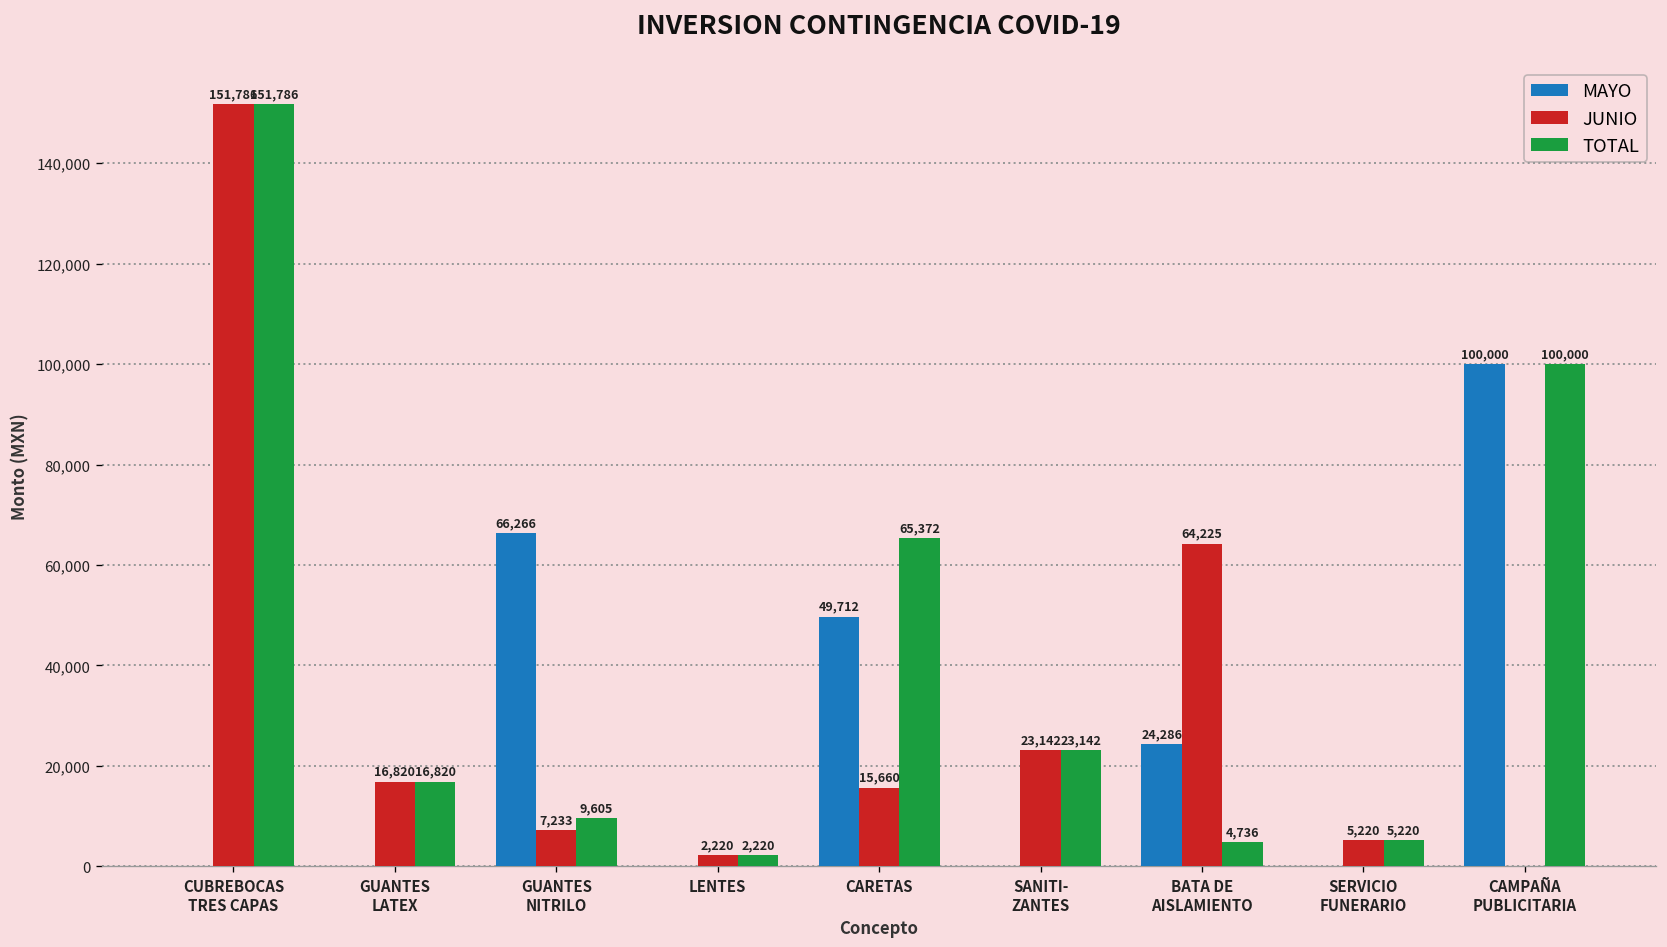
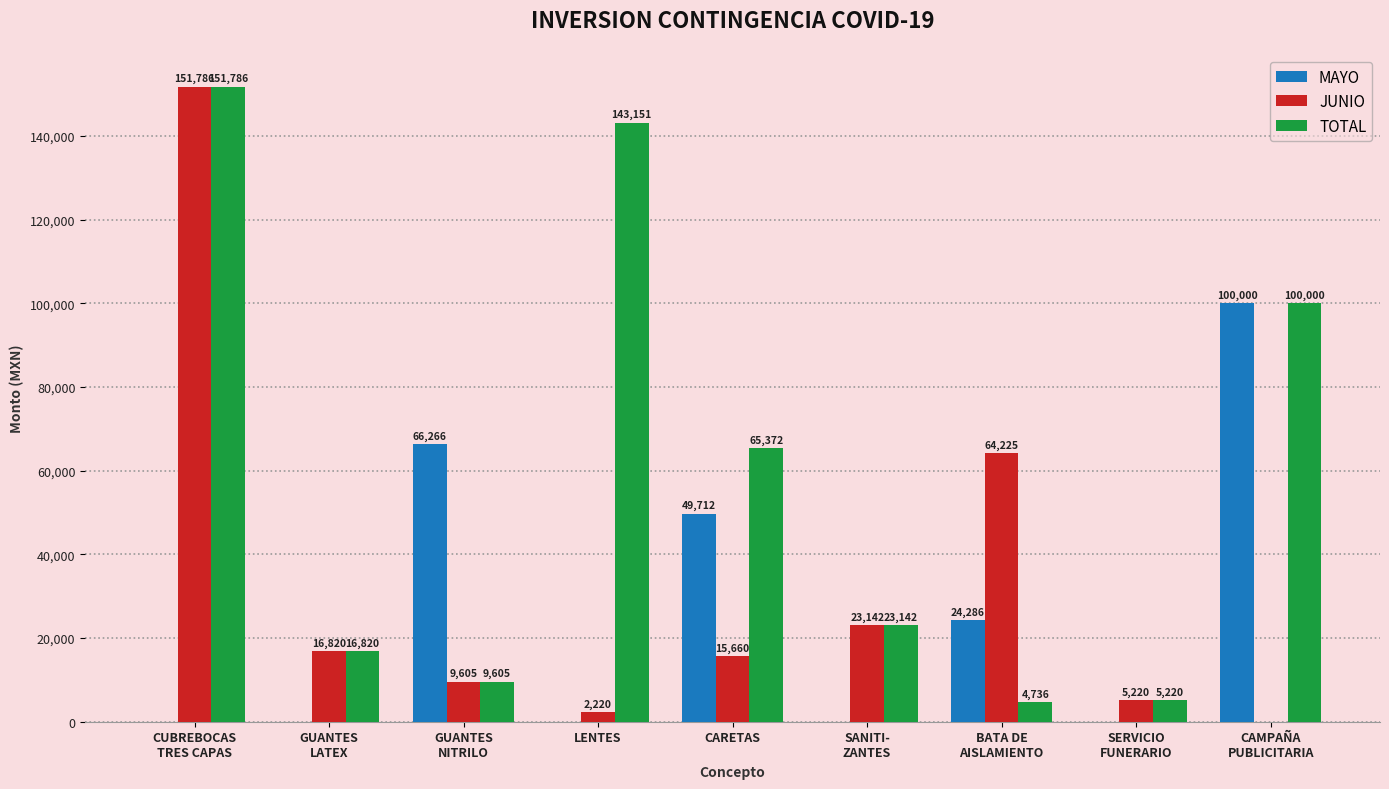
JUNIO, GUANTES NITRILO: 7,233 -> 9,605
TOTAL, LENTES: 2,220 -> 143,151
